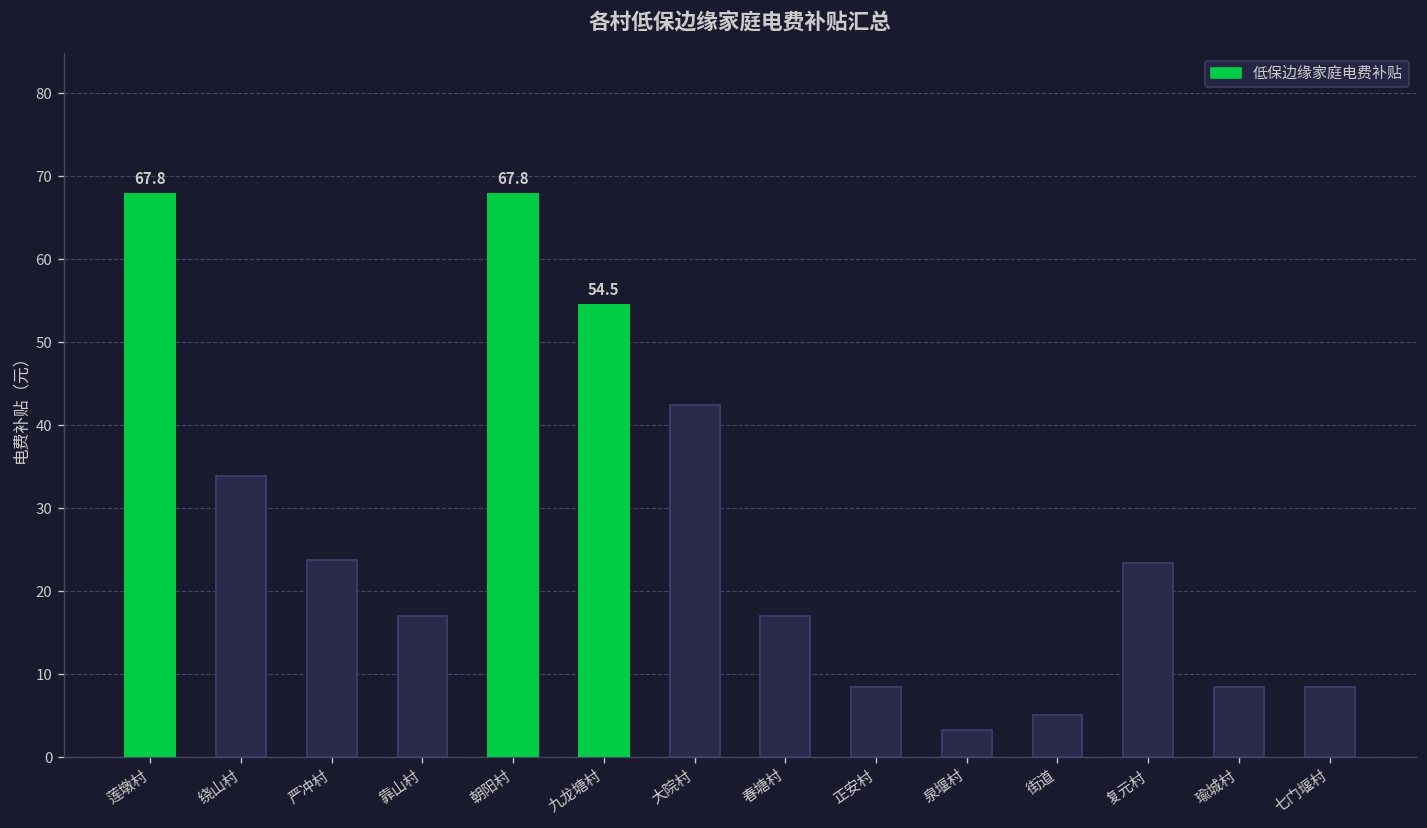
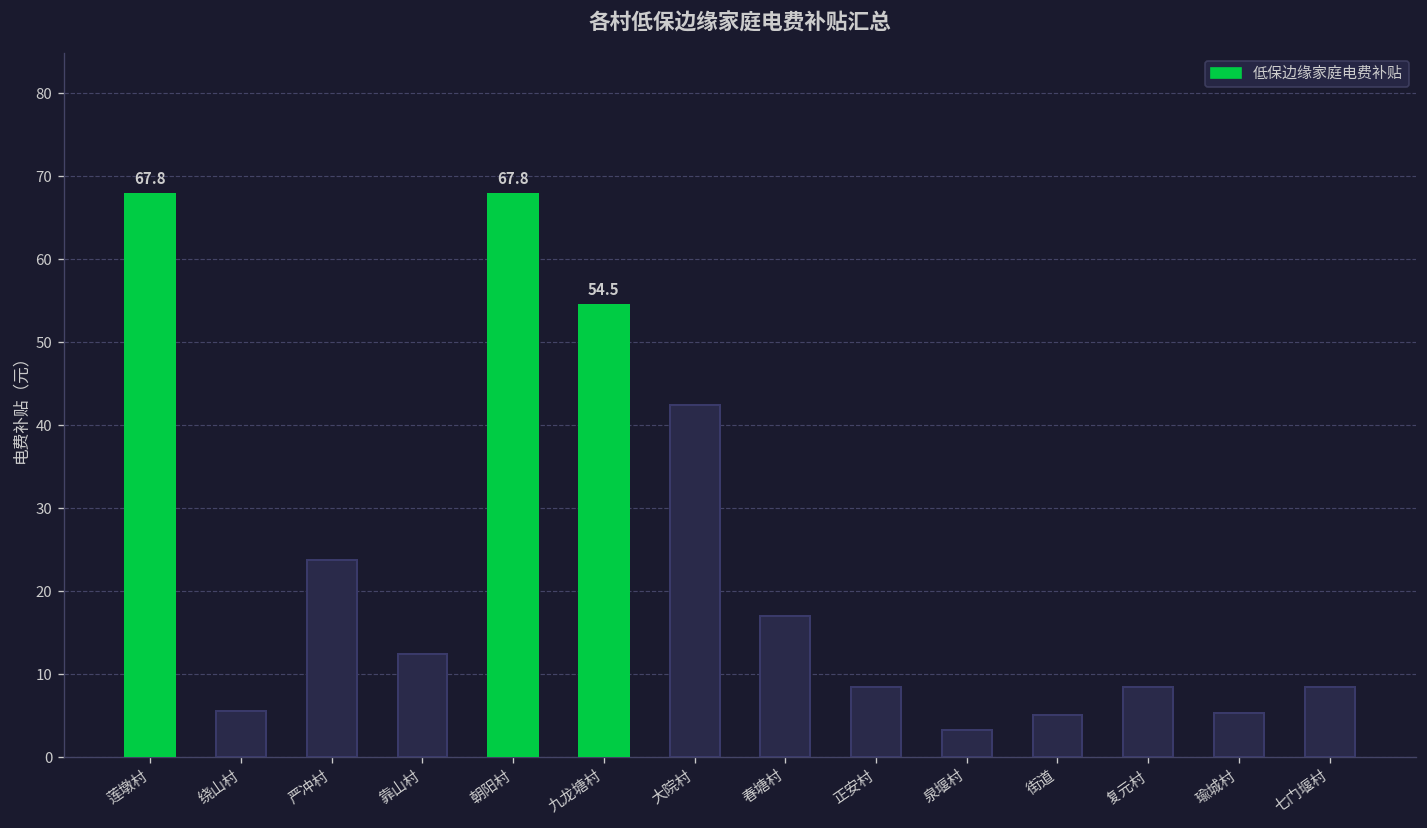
绕山村: 34 -> 6
靠山村: 17 -> 12
复元村: 23 -> 8
瑜城村: 8 -> 5
